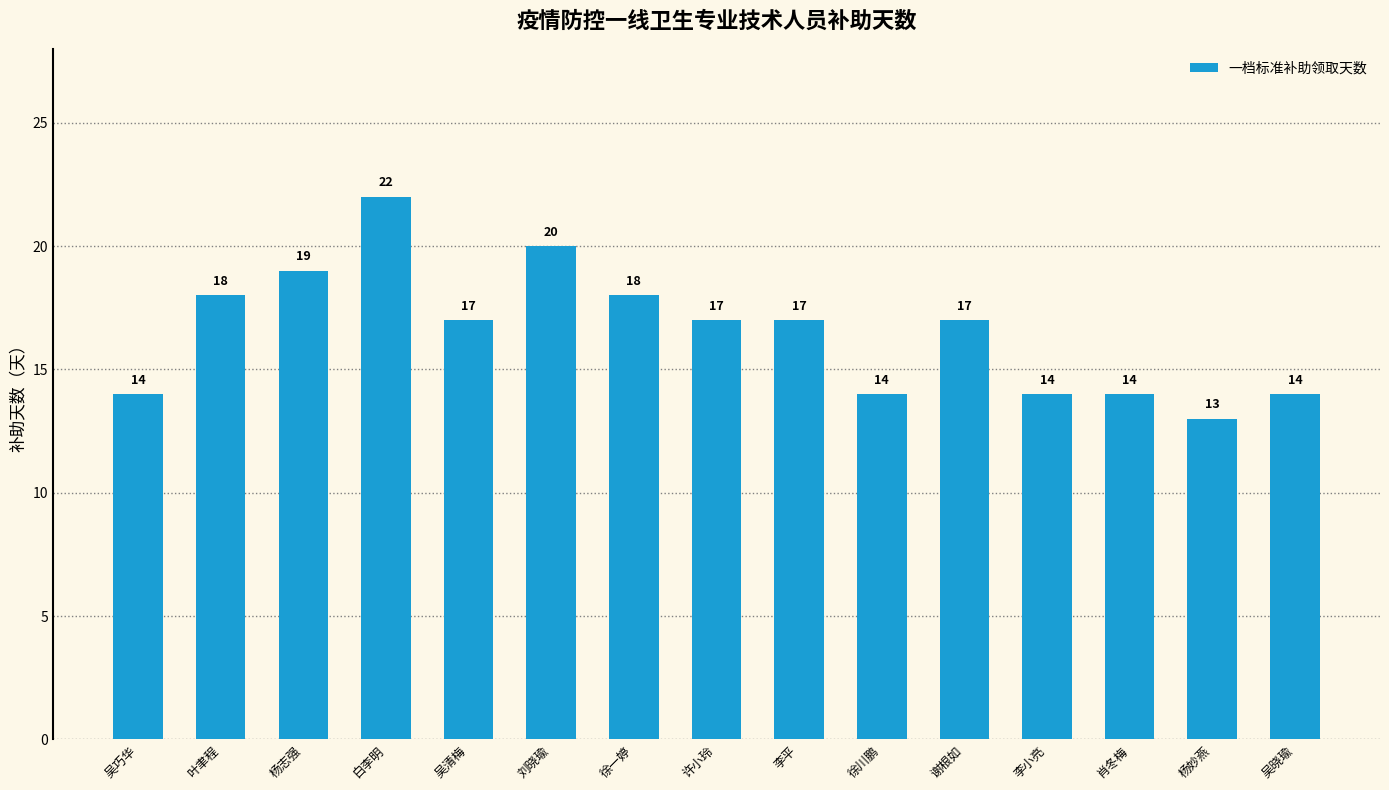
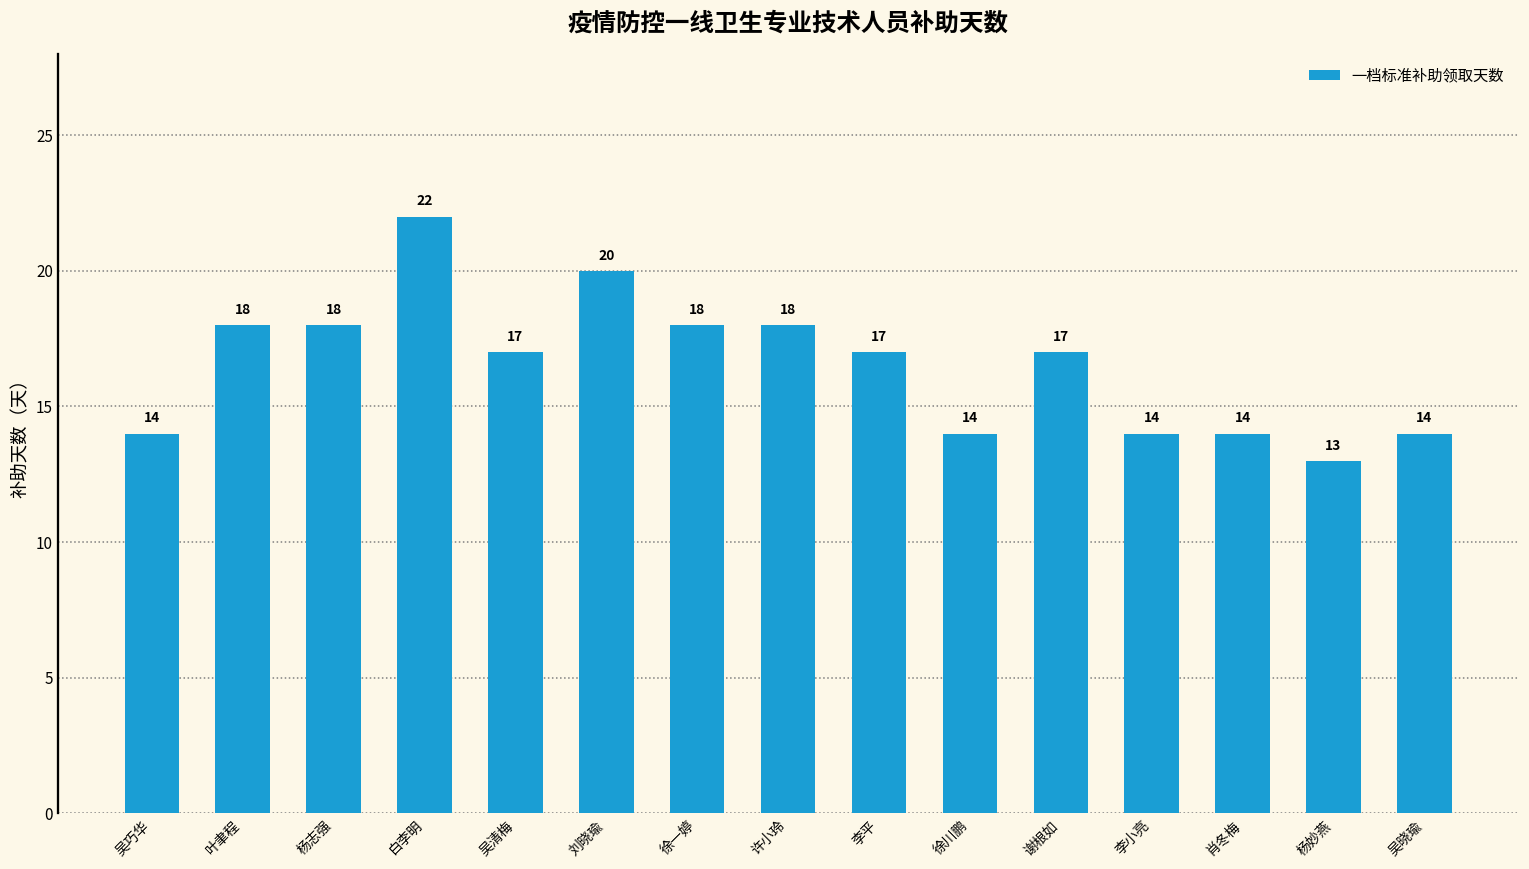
杨志强: 19 -> 18
许小玲: 17 -> 18
